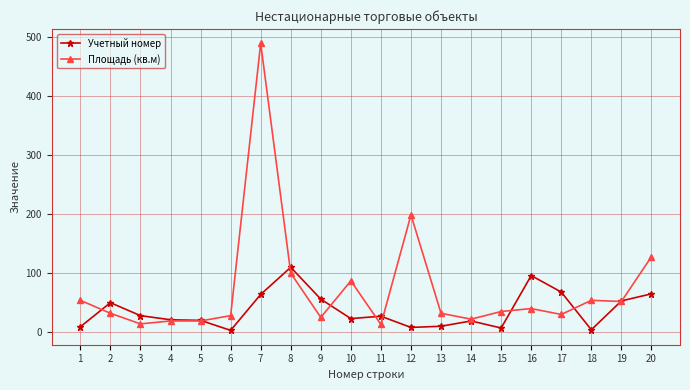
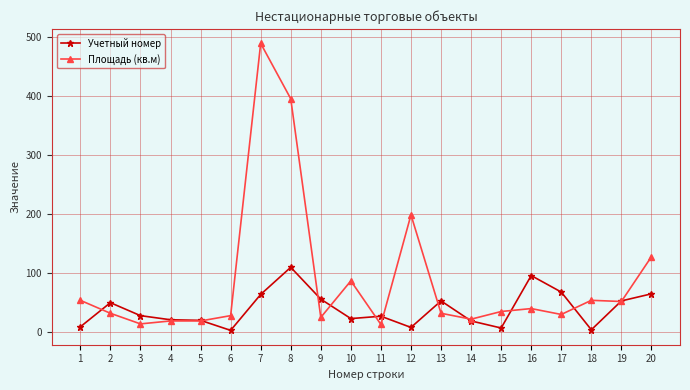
Площадь (кв.м), 8: 100 -> 400
Учетный номер, 13: 10 -> 50
